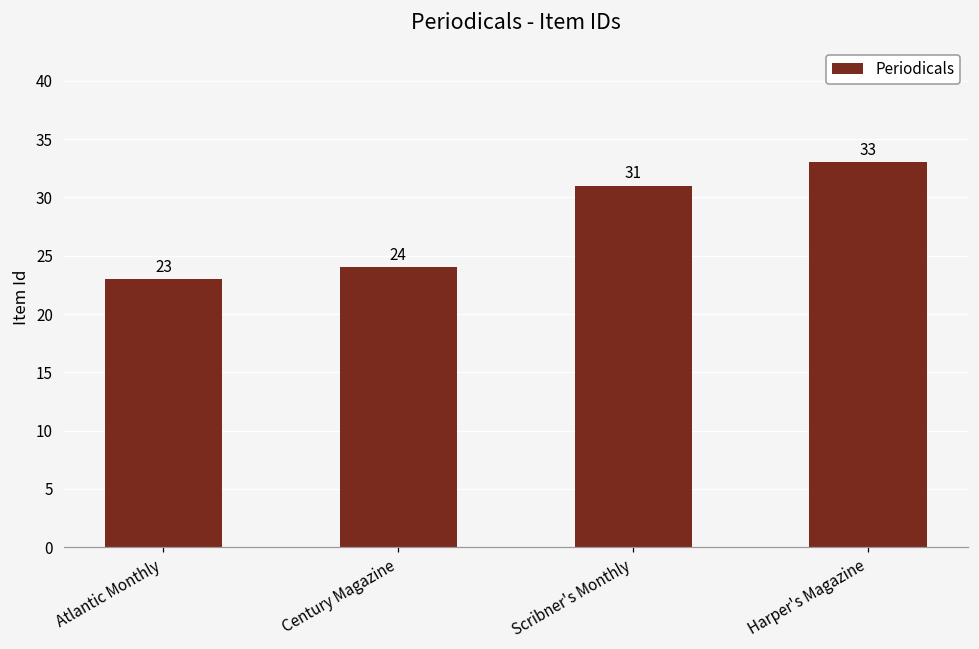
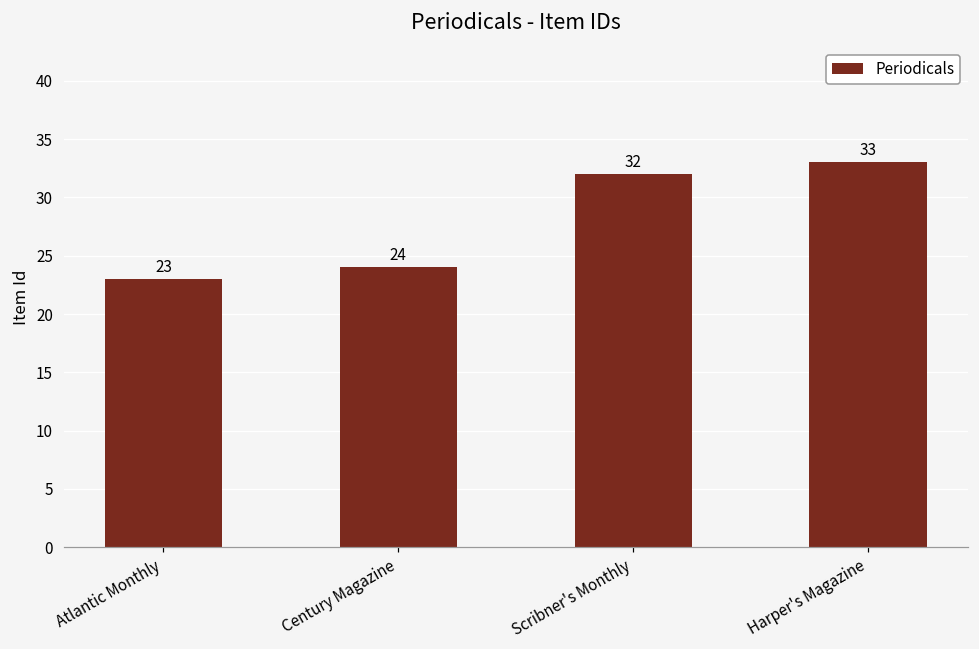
Scribner's Monthly: 31 -> 32
